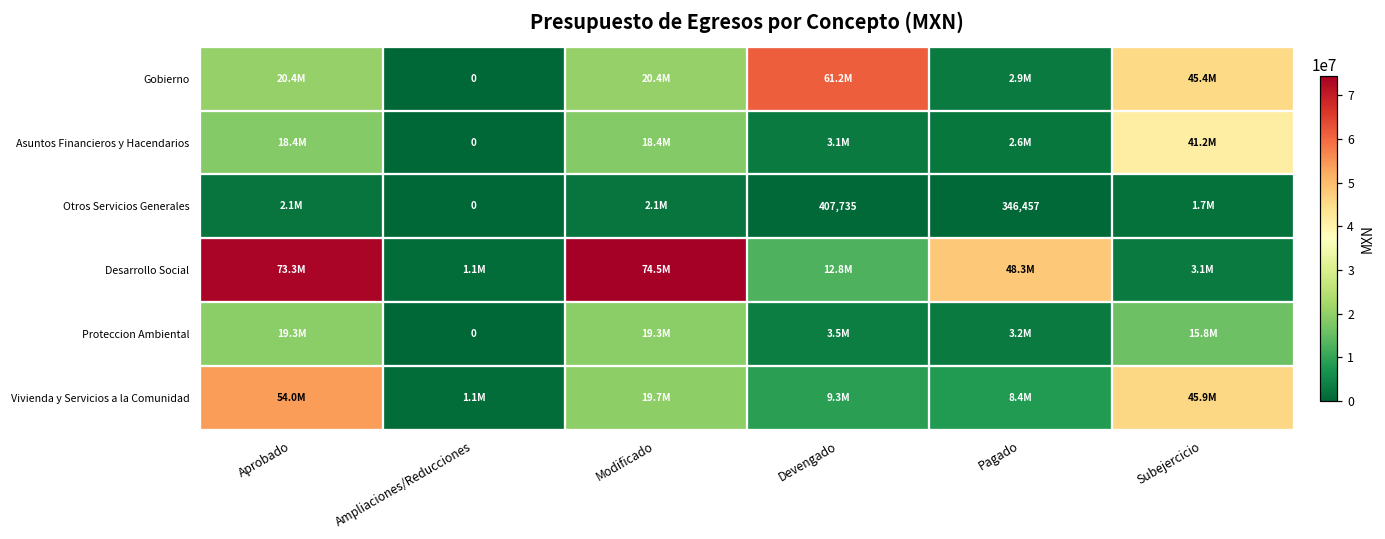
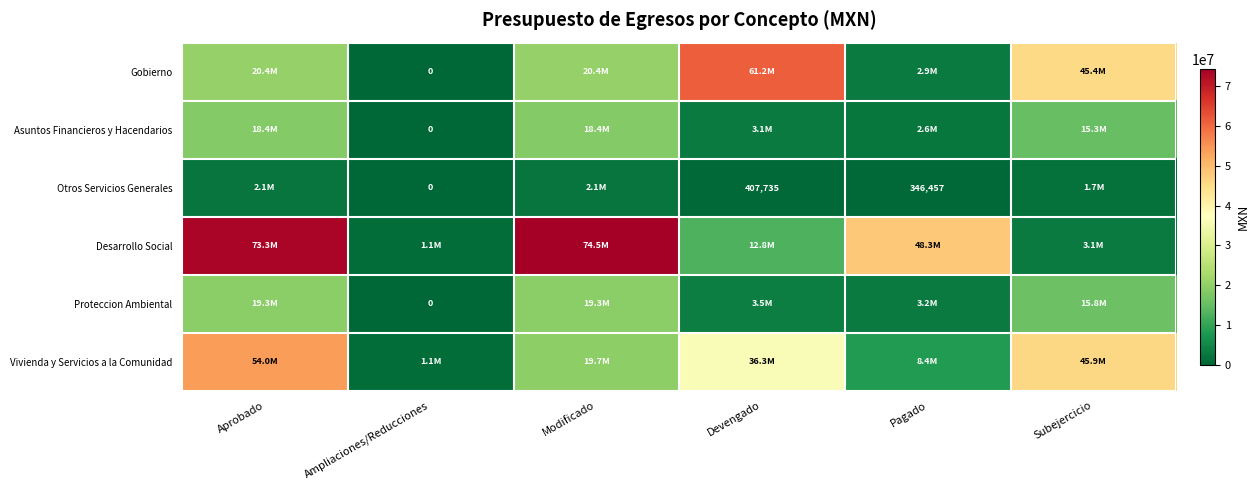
Asuntos Financieros y Hacendarios, Subejercicio: 41.2M -> 15.3M
Vivienda y Servicios a la Comunidad, Devengado: 9.3M -> 36.3M
